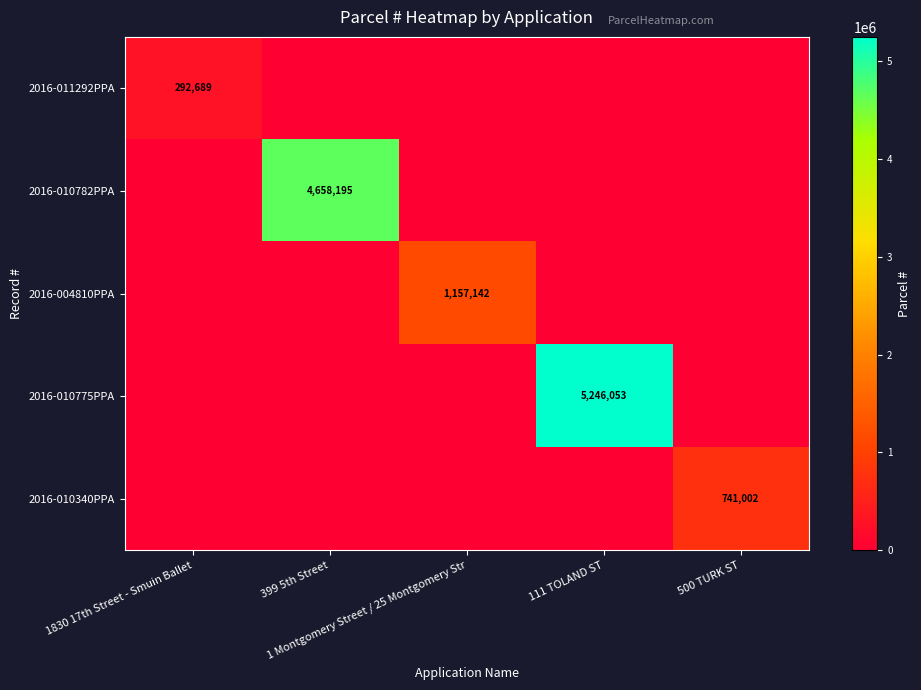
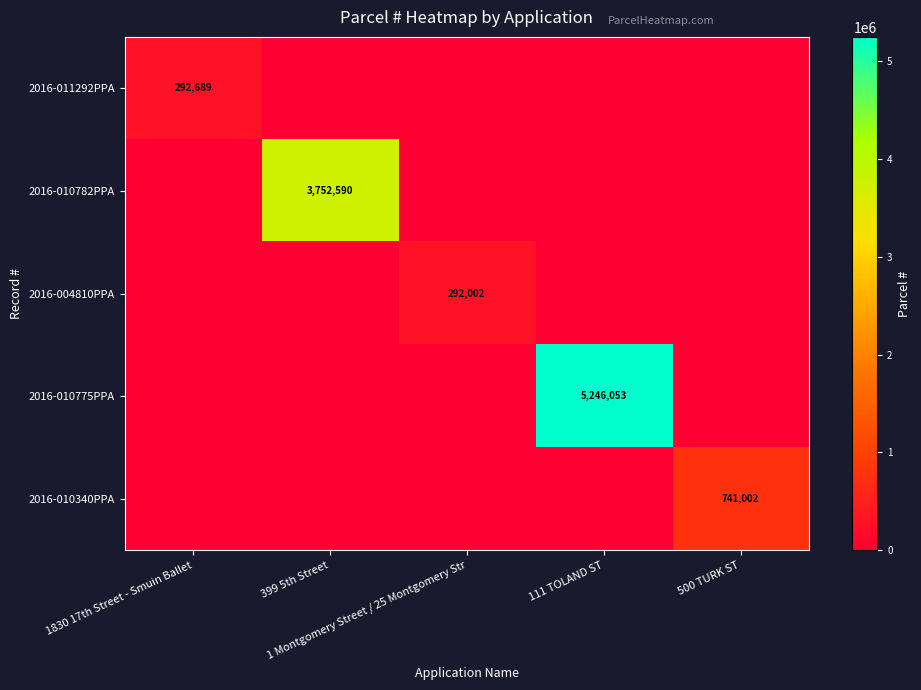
2016-010782PPA, 399 5th Street: 4,658,195 -> 3,752,590
2016-004810PPA, 1 Montgomery Street / 25 Montgomery Str: 1,157,142 -> 292,002
